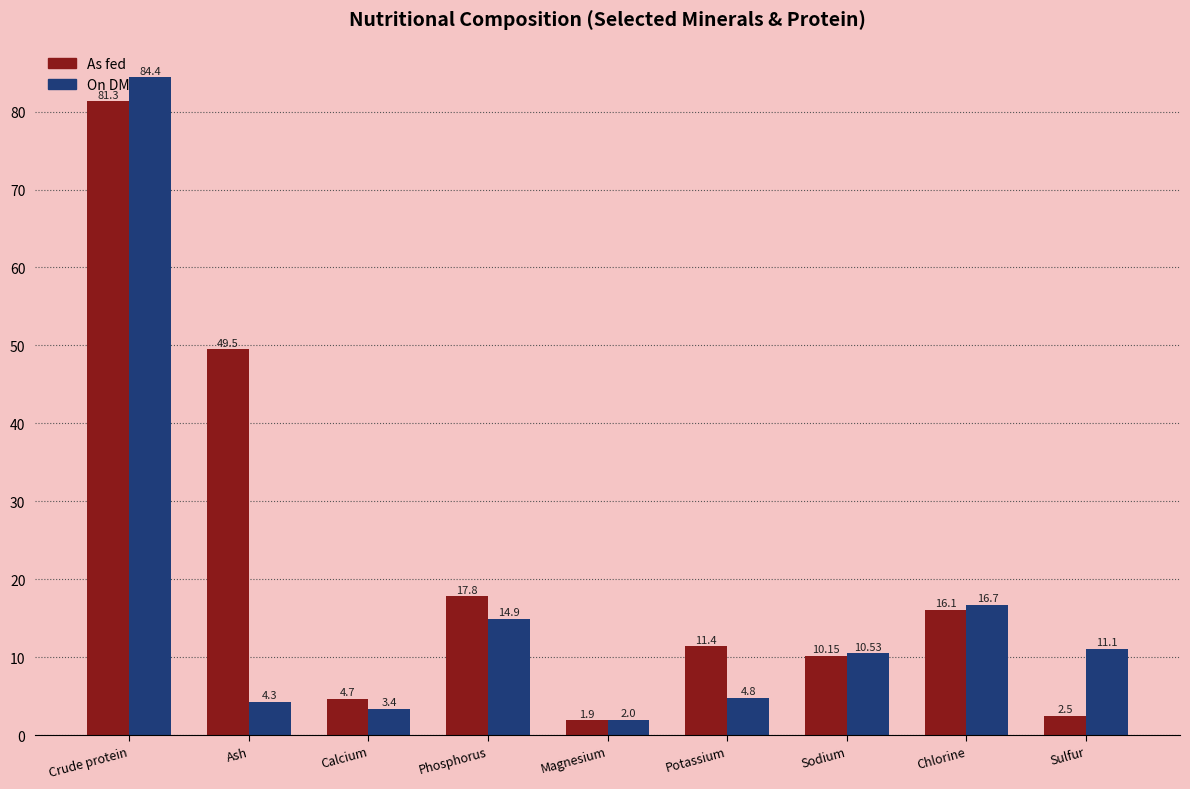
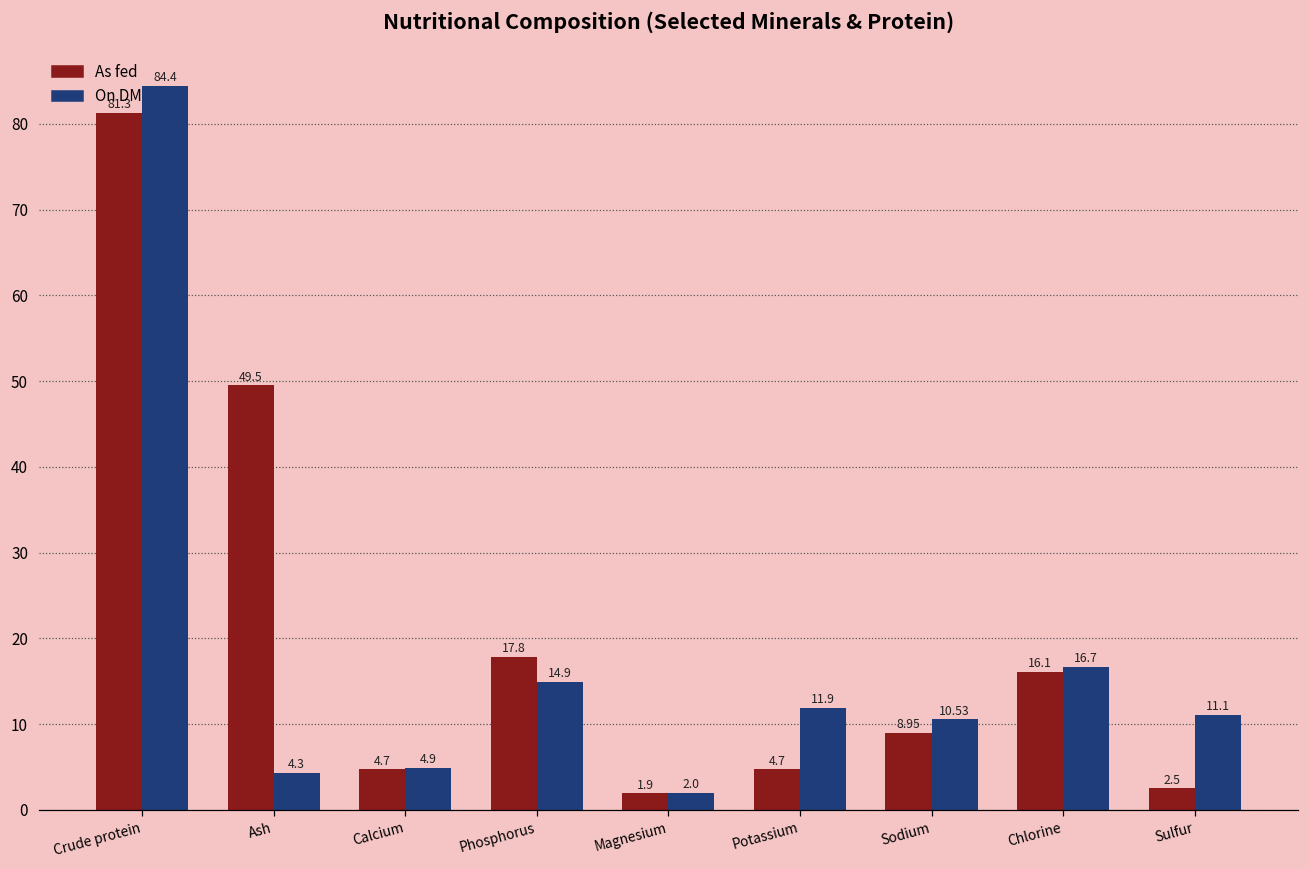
On DM, Calcium: 3.4 -> 4.9
As fed, Potassium: 11.4 -> 4.7
On DM, Potassium: 4.8 -> 11.9
As fed, Sodium: 10.15 -> 8.95
